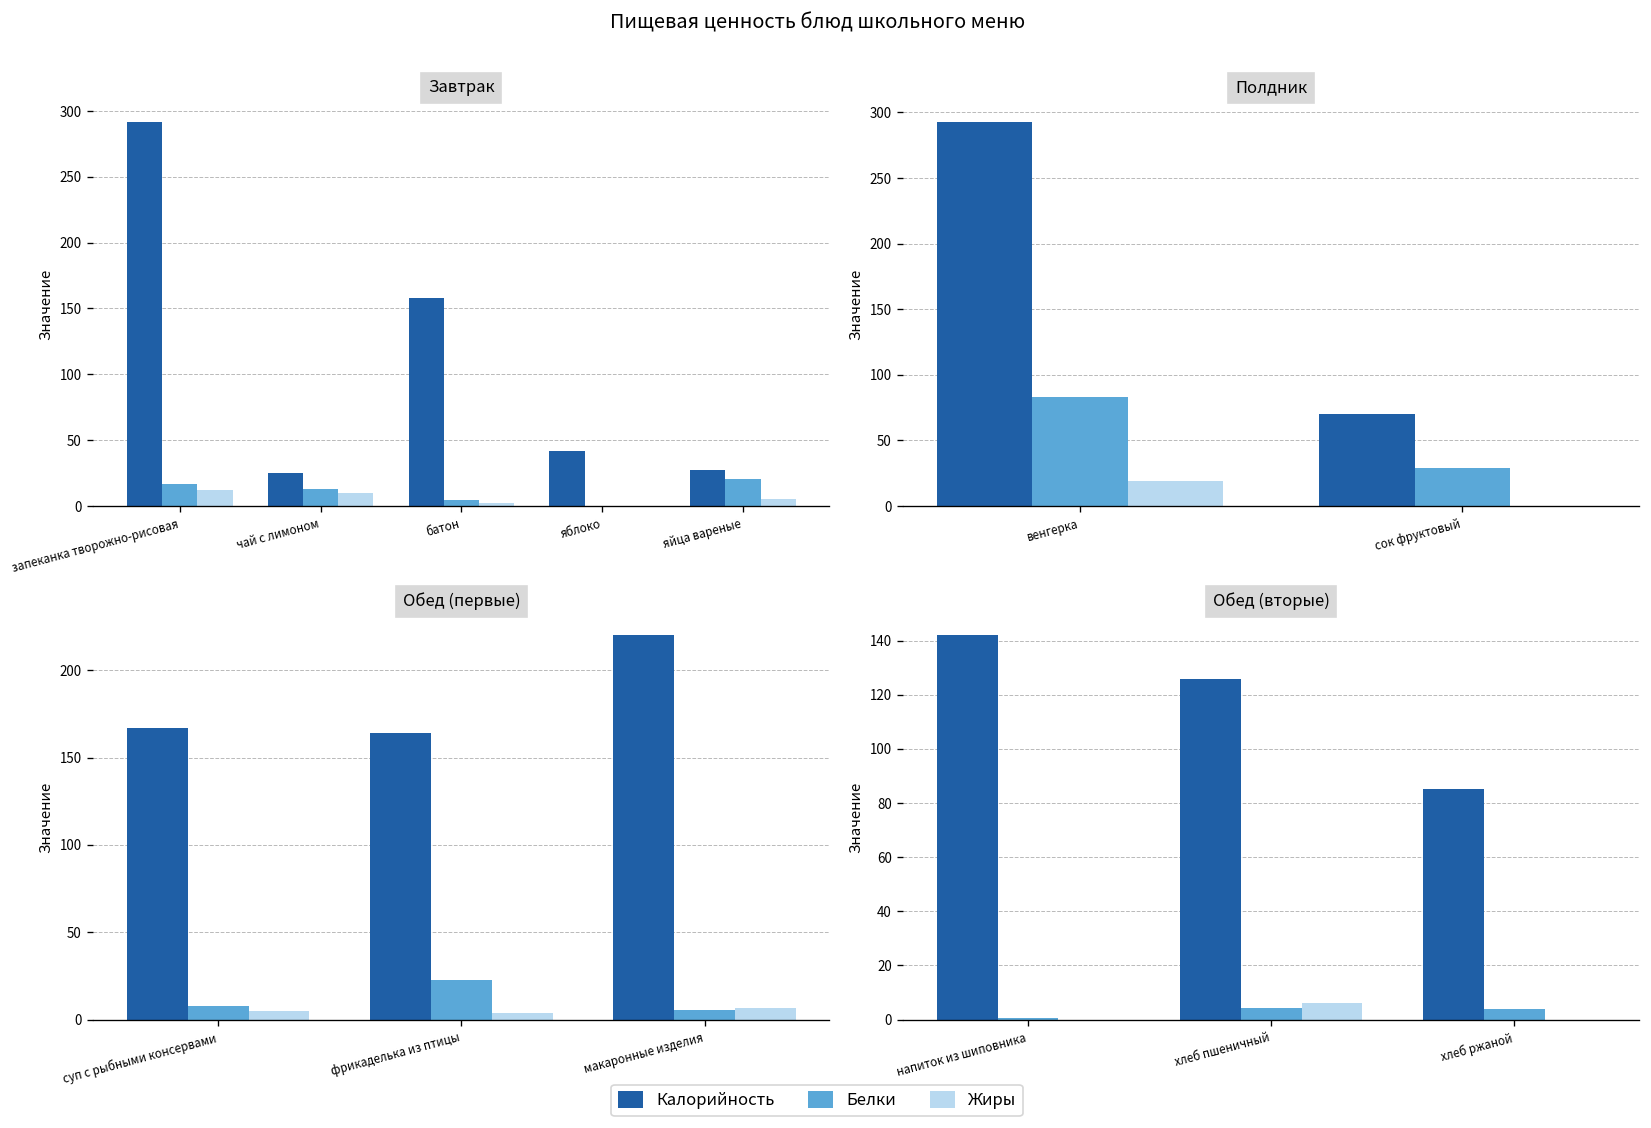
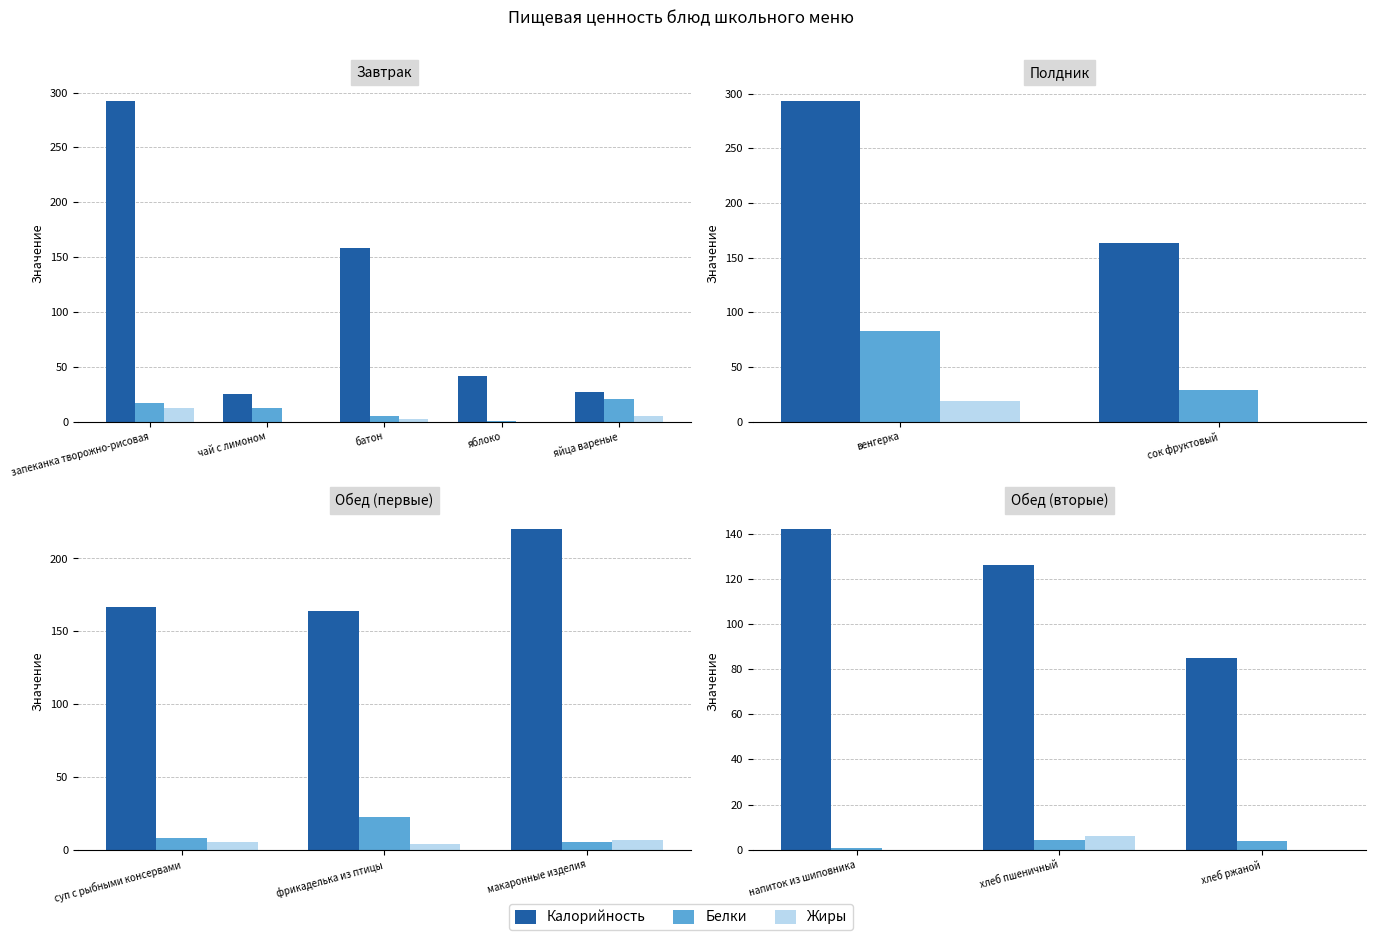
Завтрак, Жиры, чай с лимоном: 10 -> 0
Полдник, Калорийность, сок фруктовый: 70 -> 163
